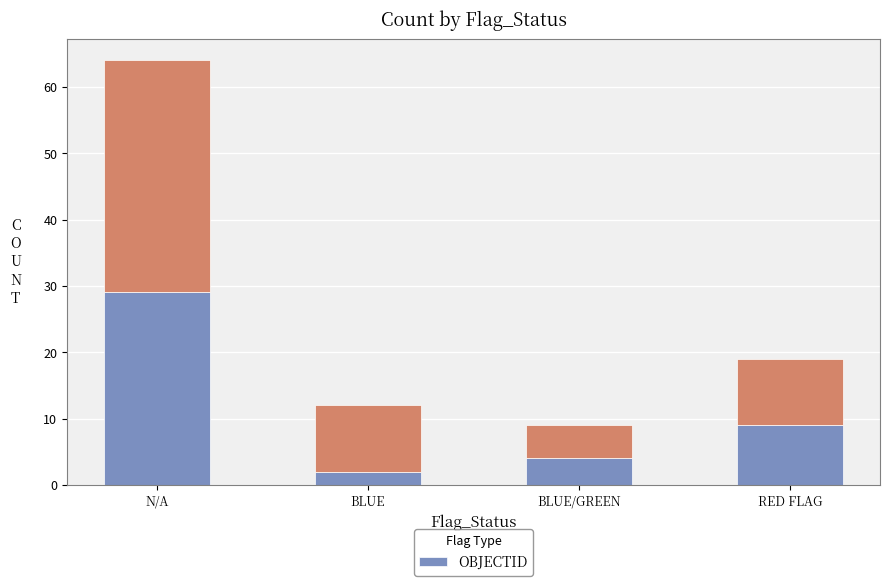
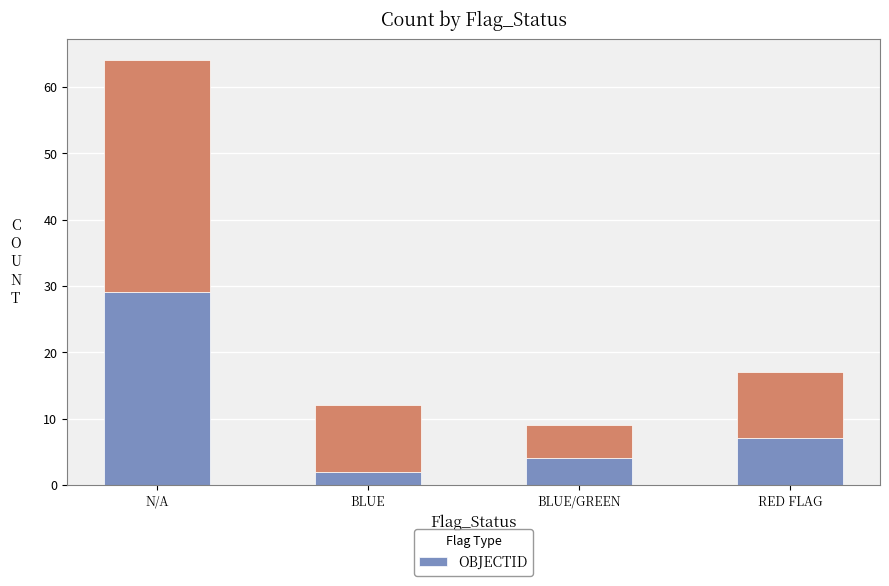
OBJECTID, RED FLAG: 9 -> 7
